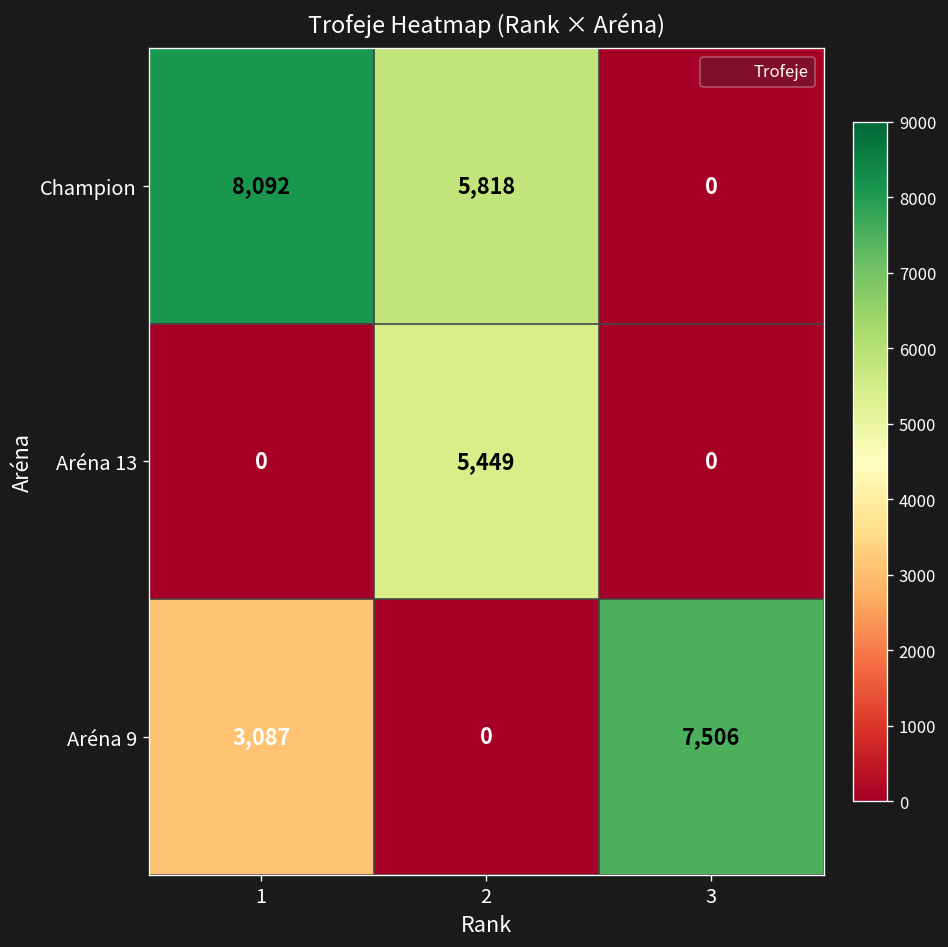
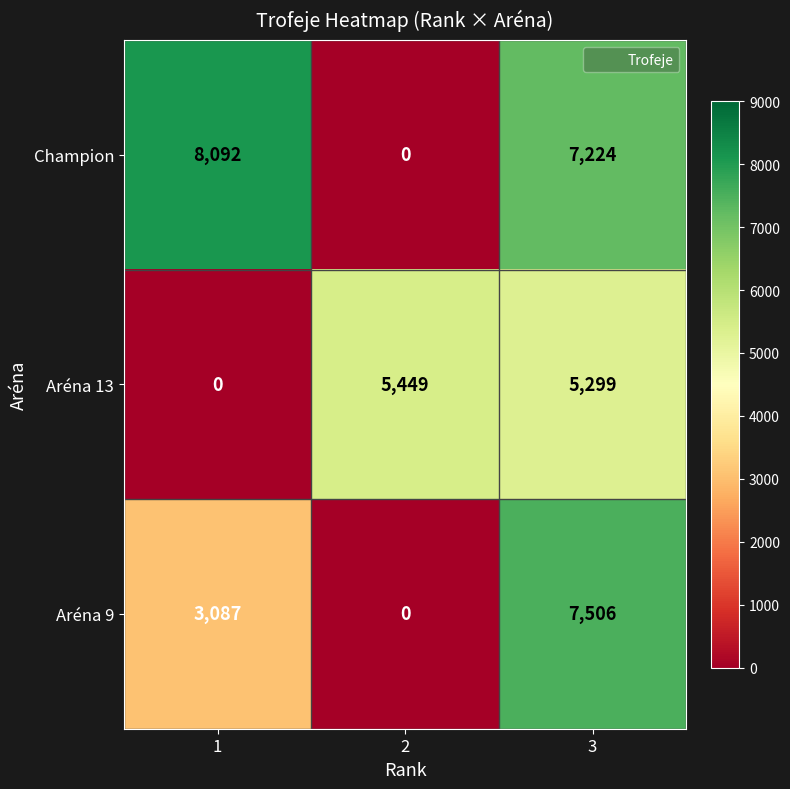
Champion, 2: 5,818 -> 0
Champion, 3: 0 -> 7,224
Aréna 13, 3: 0 -> 5,299
